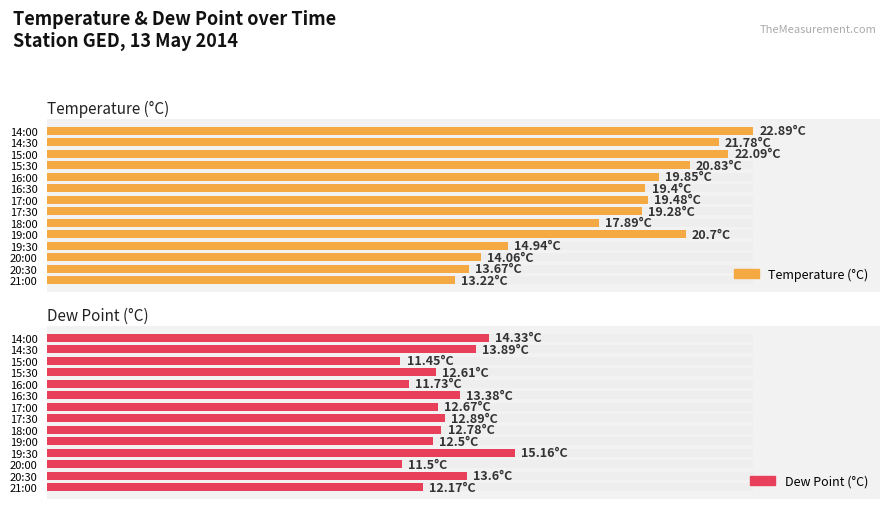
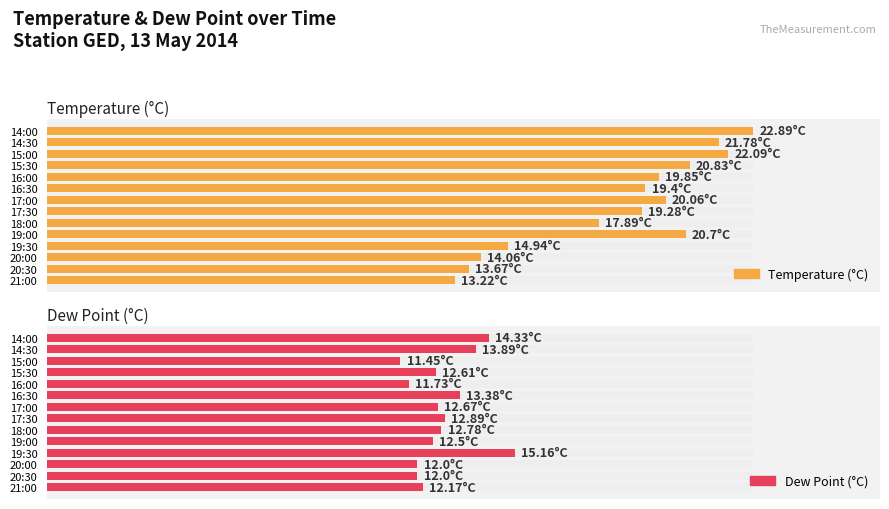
Temperature (°C), Temperature (°C), 17:00: 19.48°C -> 20.06°C
Dew Point (°C), Dew Point (°C), 20:00: 11.5°C -> 12.0°C
Dew Point (°C), Dew Point (°C), 20:30: 13.6°C -> 12.0°C
